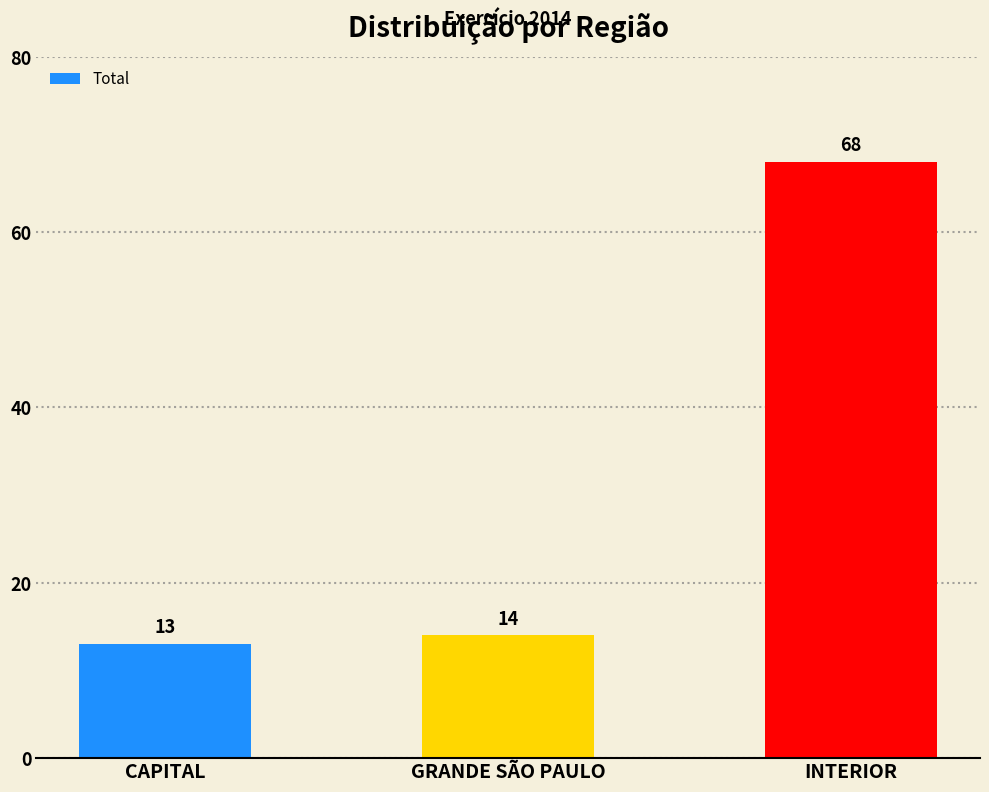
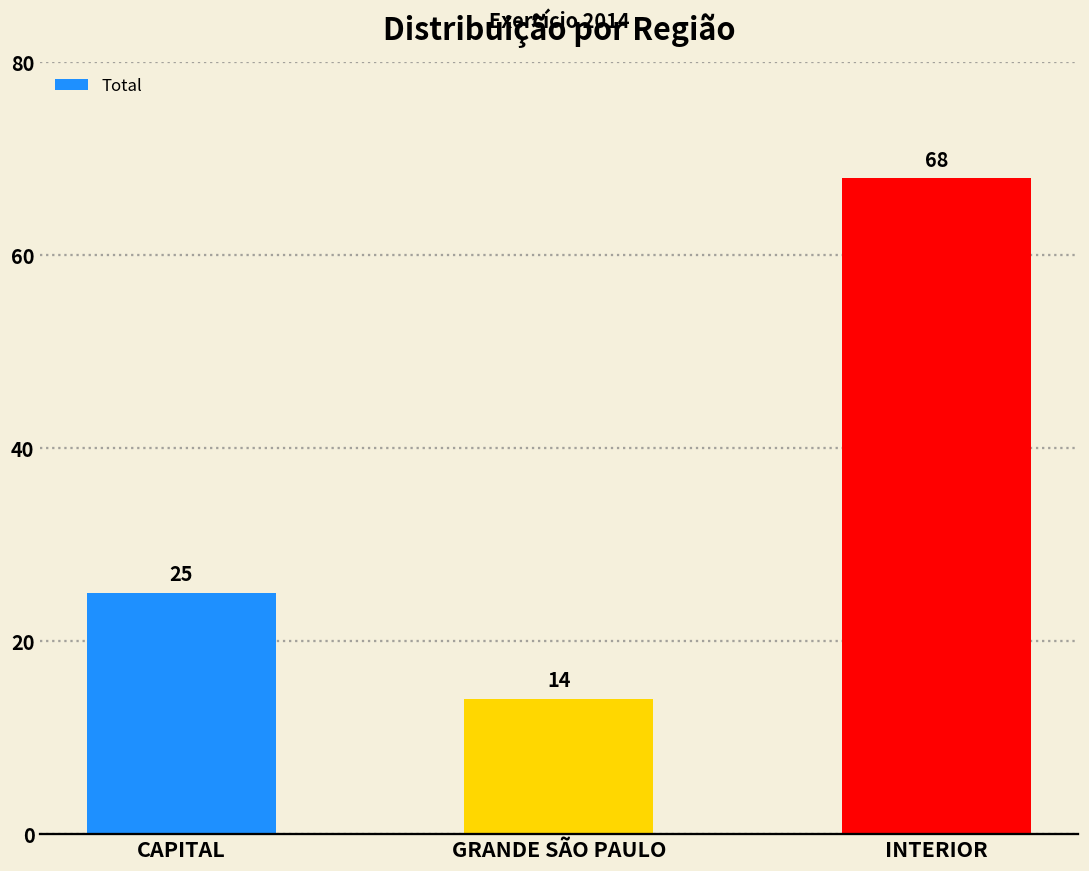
CAPITAL: 13 -> 25
